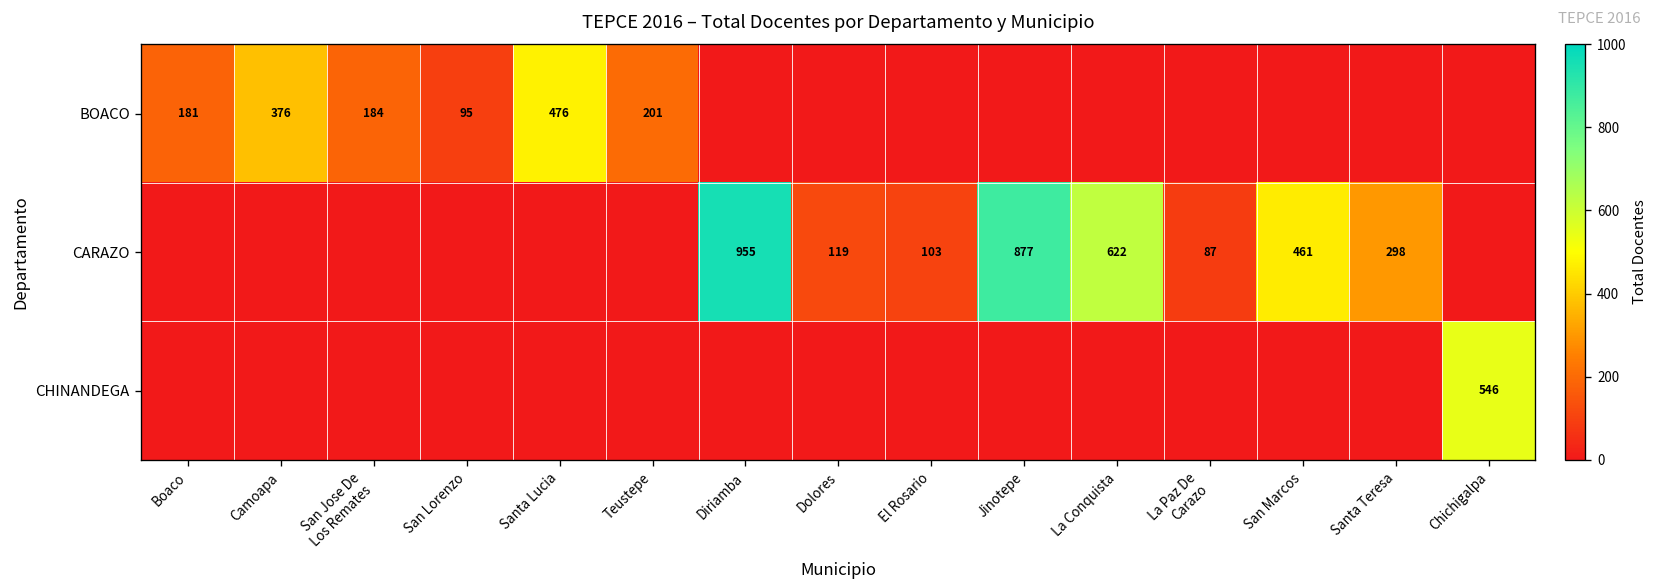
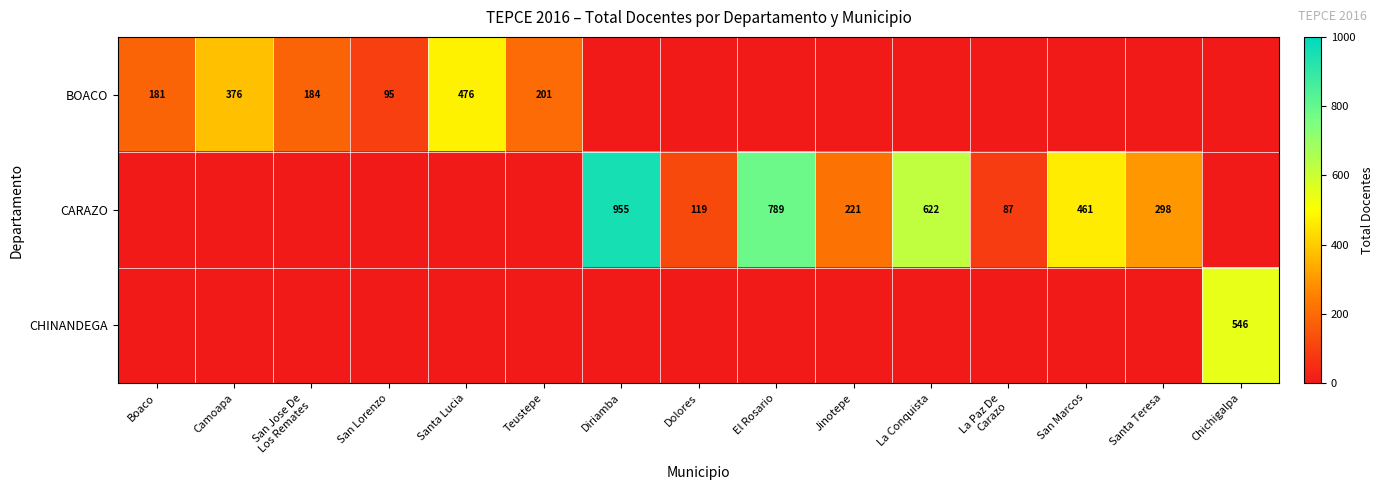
CARAZO, El Rosario: 103 -> 789
CARAZO, Jinotepe: 877 -> 221
